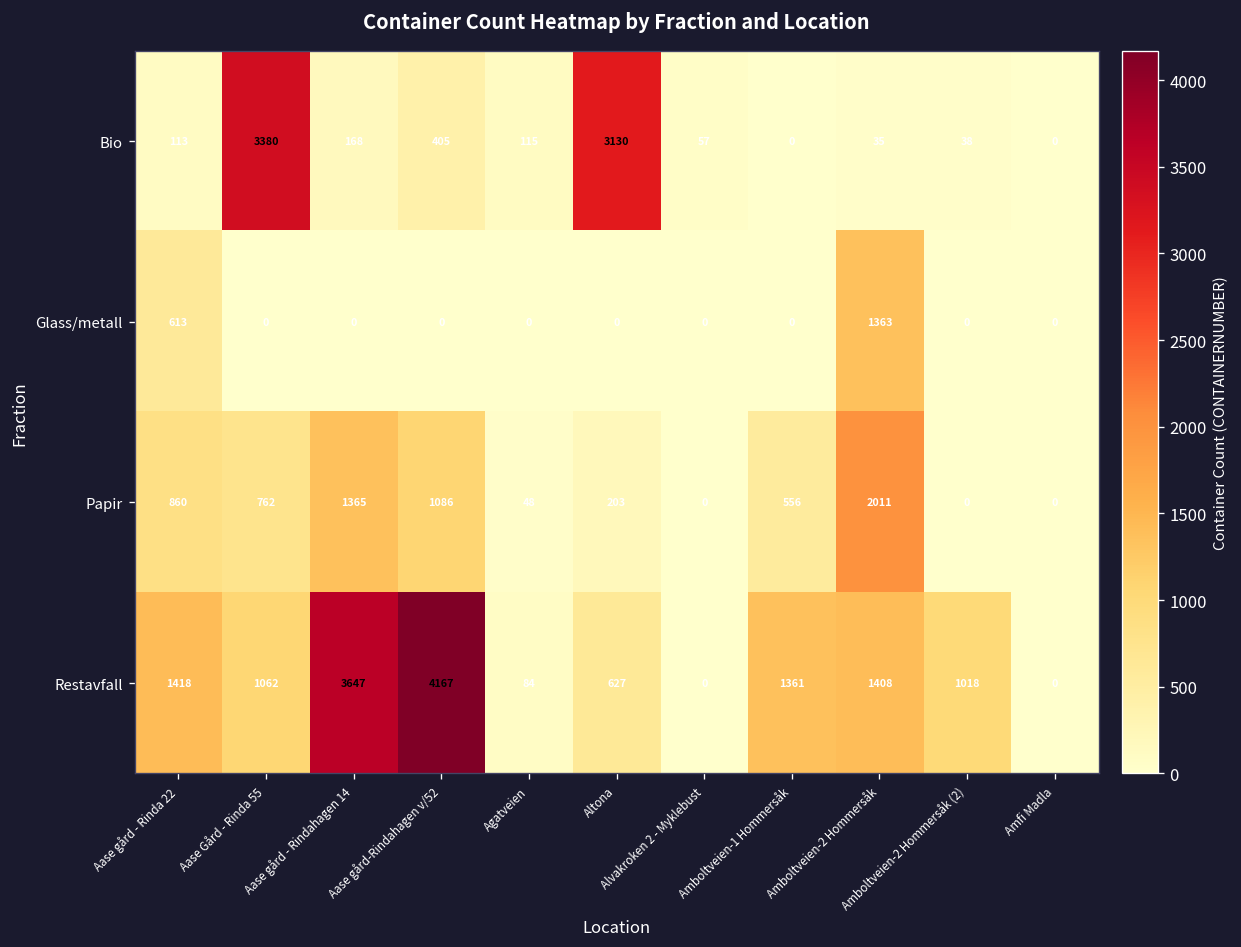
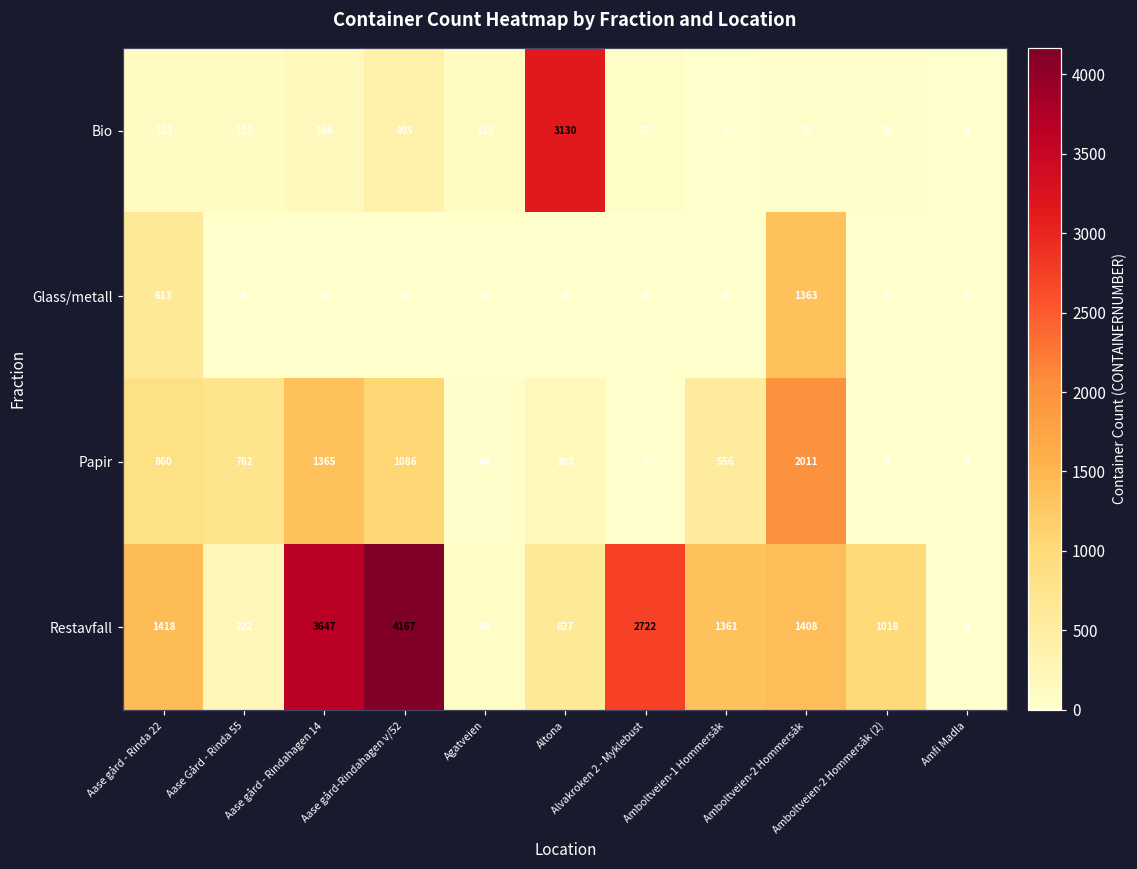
Bio, Aase Gård - Rinda 55: 3380 -> 111
Restavfall, Aase Gård - Rinda 55: 1062 -> 222
Restavfall, Alvakroken 2 - Myklebust: 0 -> 2722
